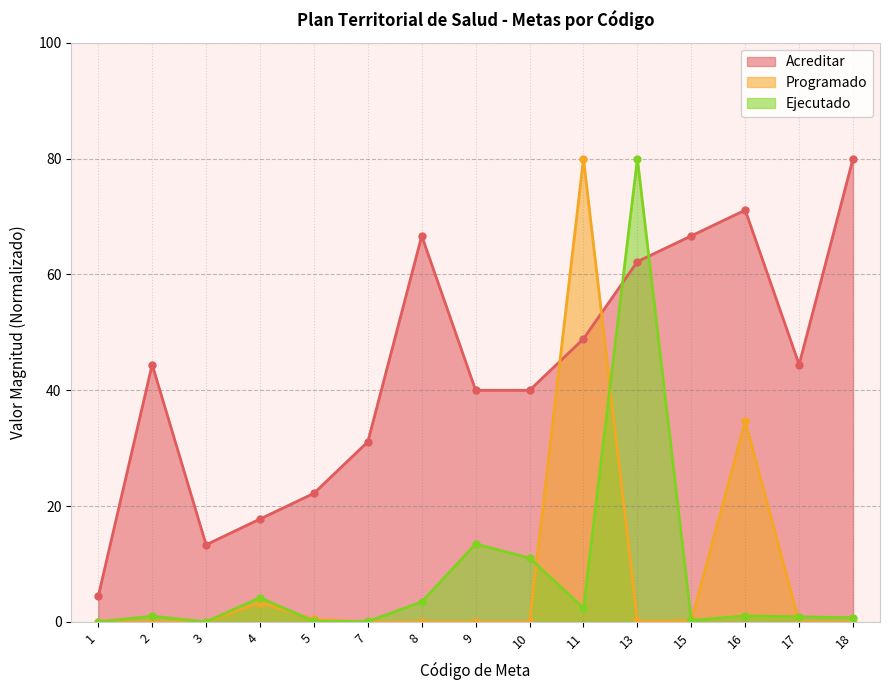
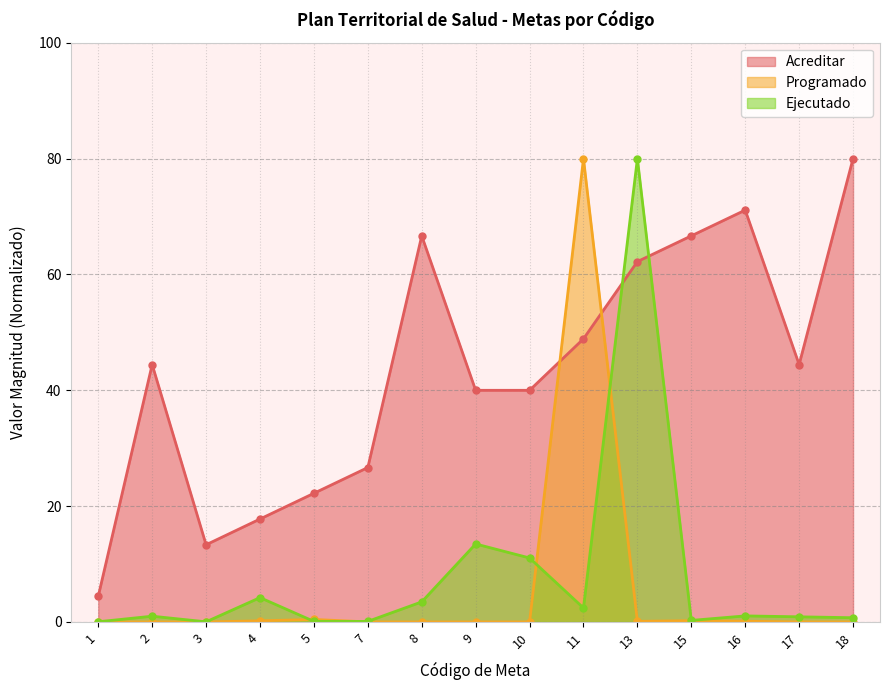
Programado, 4: 3 -> 0
Acreditar, 7: 31 -> 27
Programado, 16: 35 -> 0
